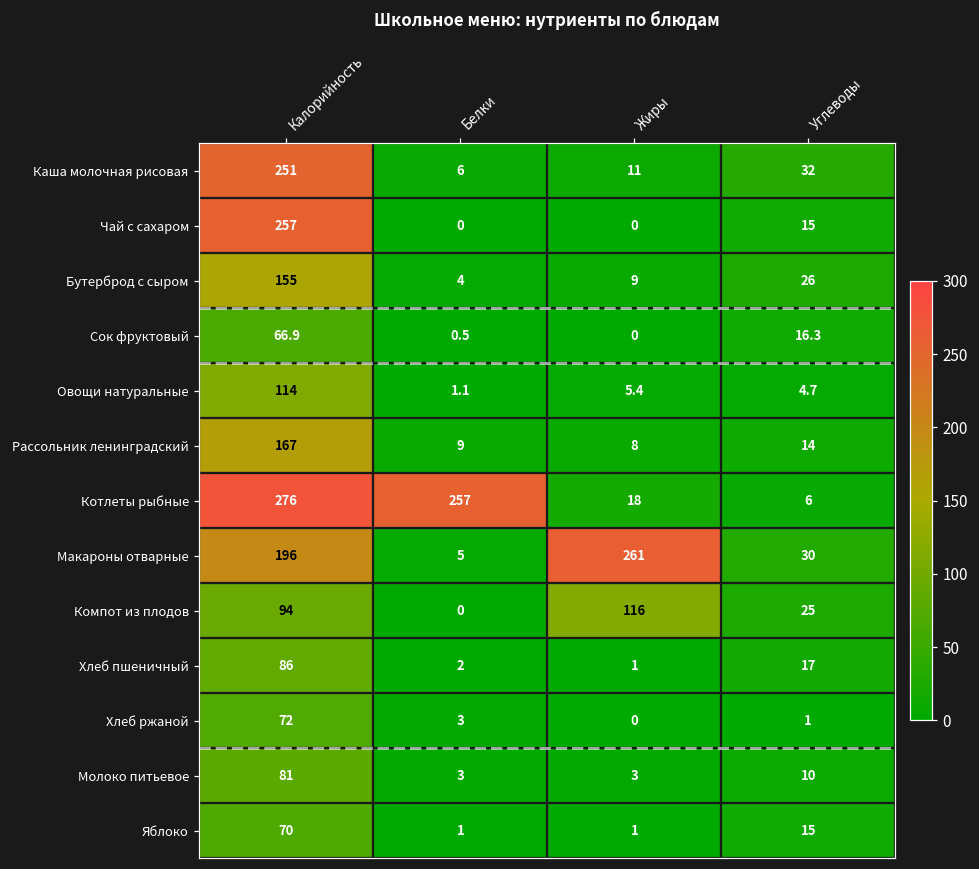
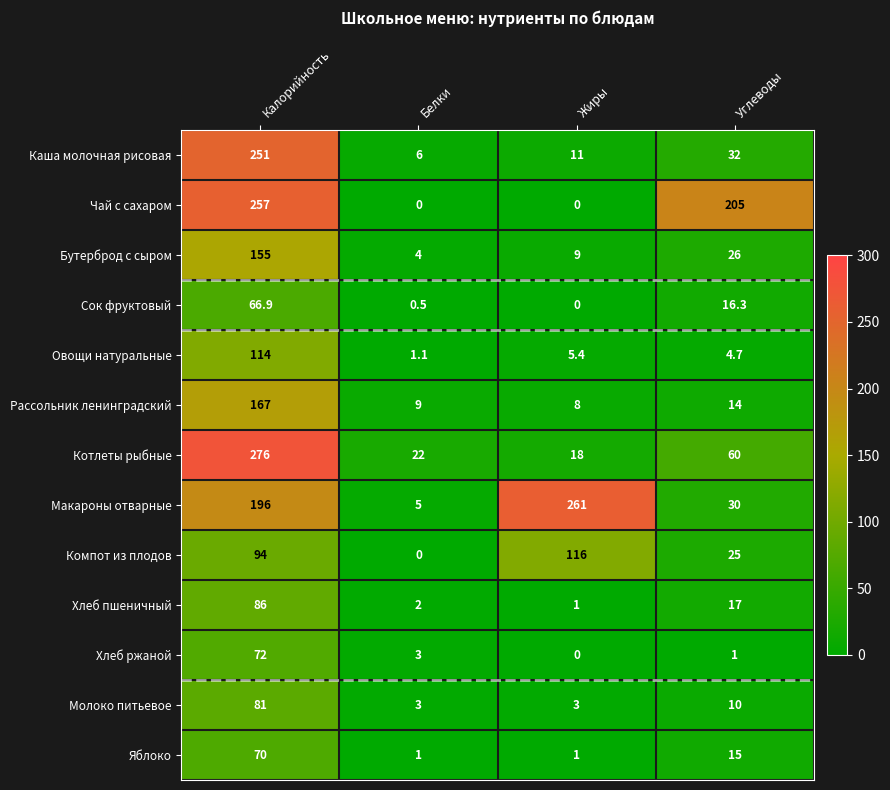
Чай с сахаром, Углеводы: 15 -> 205
Котлеты рыбные, Белки: 257 -> 22
Котлеты рыбные, Углеводы: 6 -> 60
